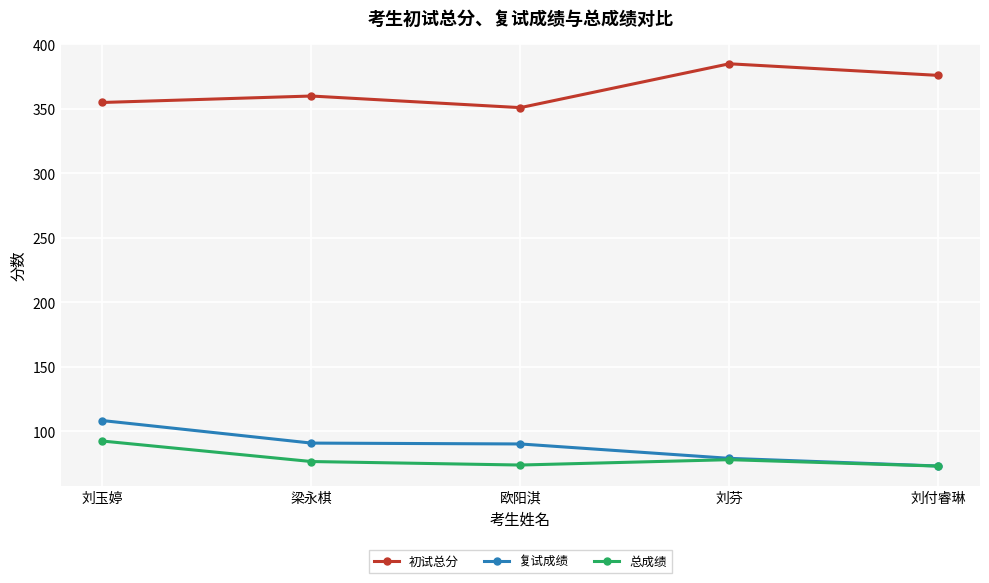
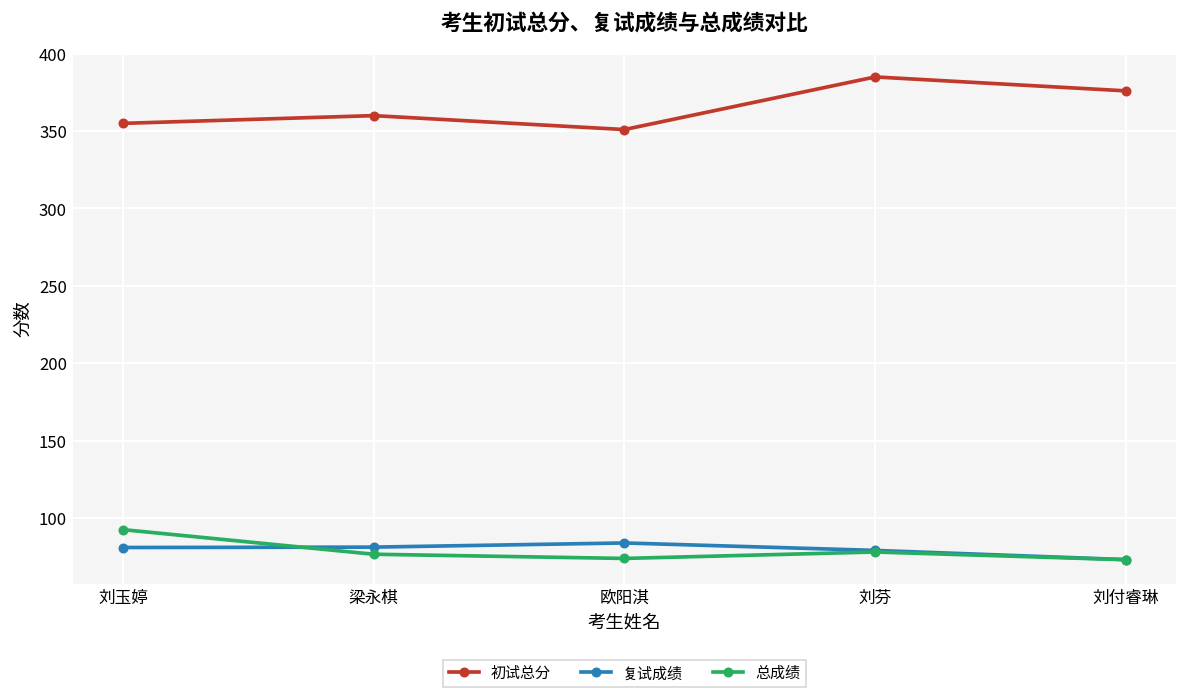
复试成绩, 刘玉婷: 108 -> 81
复试成绩, 梁永棋: 91 -> 81
复试成绩, 欧阳淇: 90 -> 84
